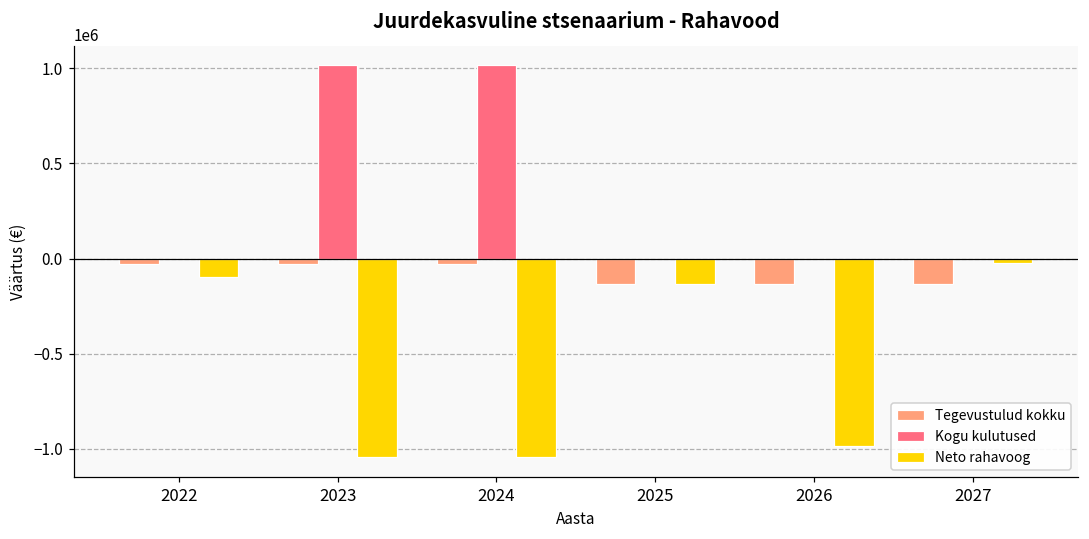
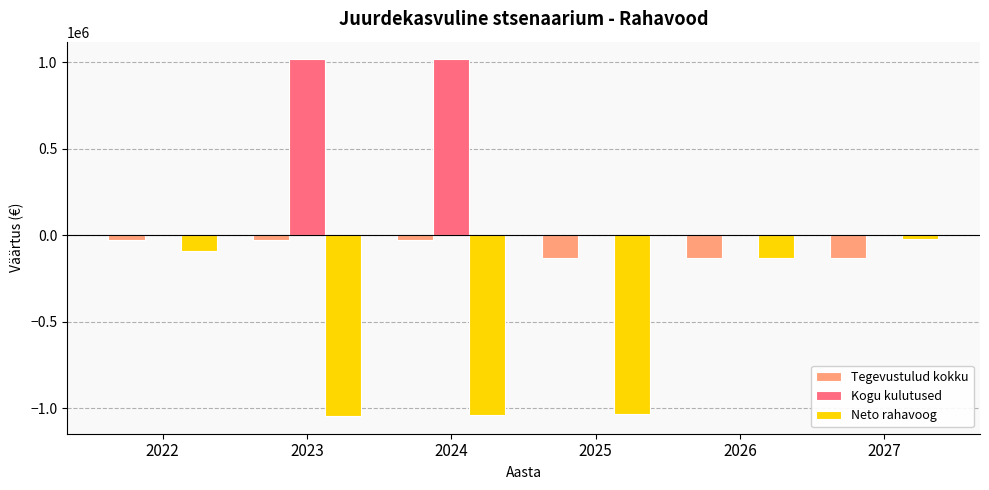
Neto rahavoog, 2025: -140000 -> -1030000
Neto rahavoog, 2026: -990000 -> -140000
